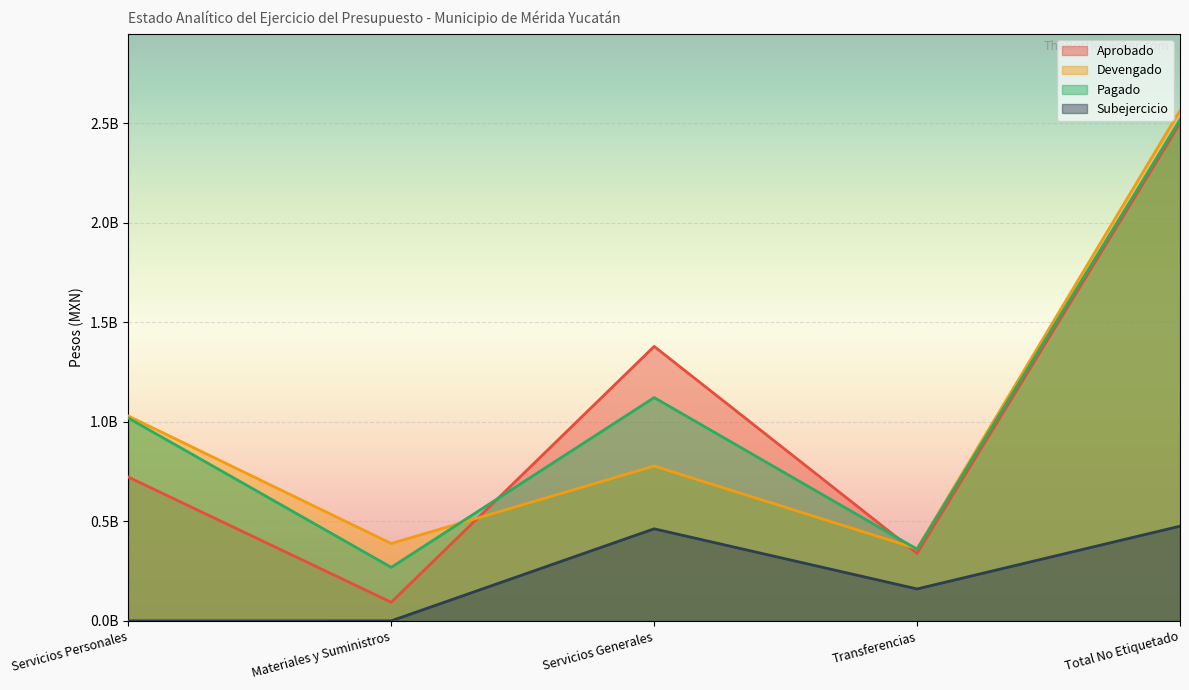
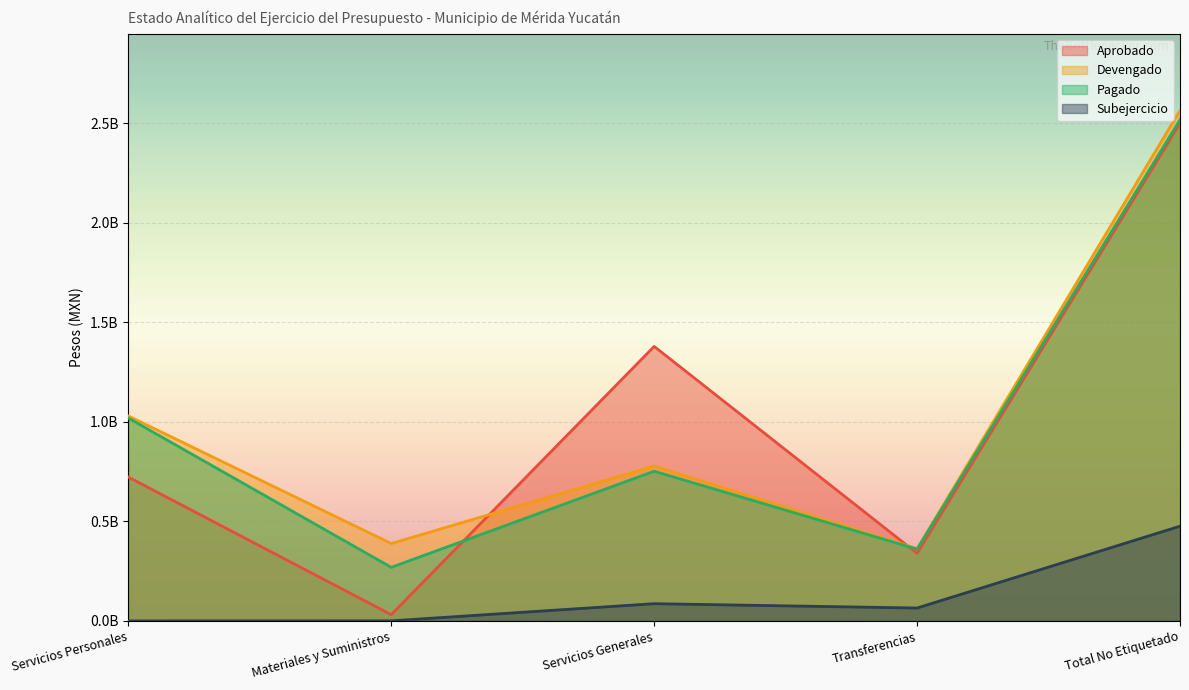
Aprobado, Materiales y Suministros: 90000000 -> 30000000
Pagado, Servicios Generales: 1120000000 -> 750000000
Subejercicio, Servicios Generales: 460000000 -> 90000000
Subejercicio, Transferencias: 160000000 -> 60000000
